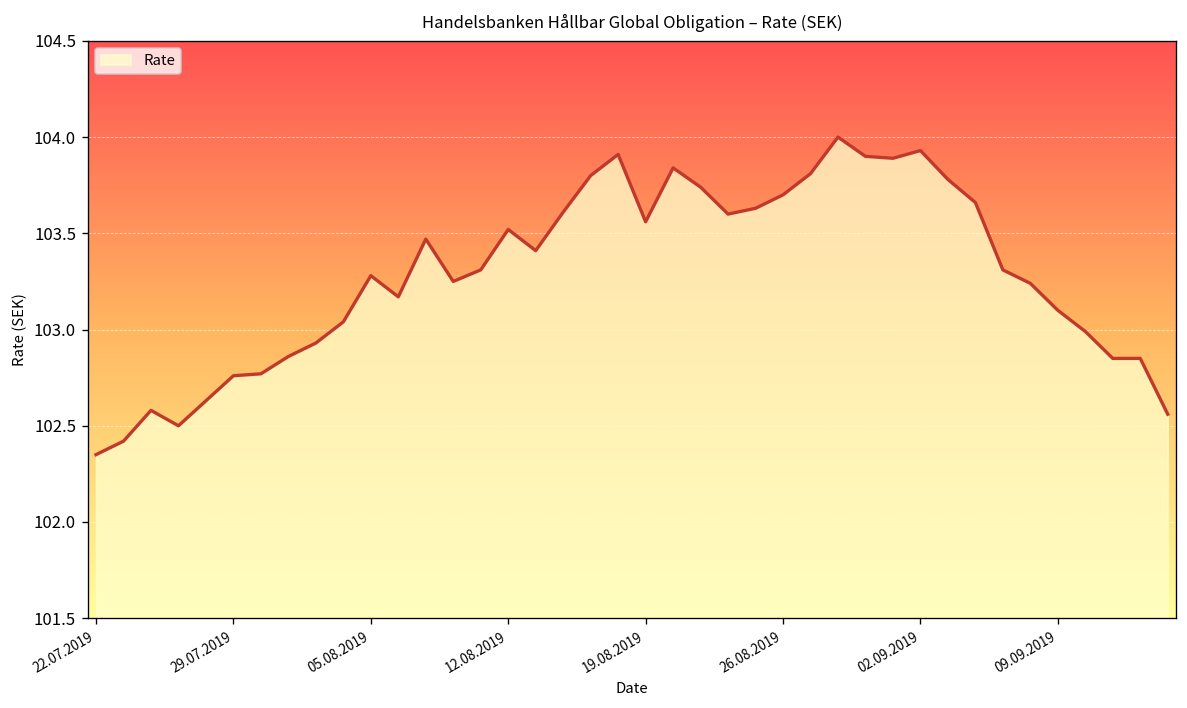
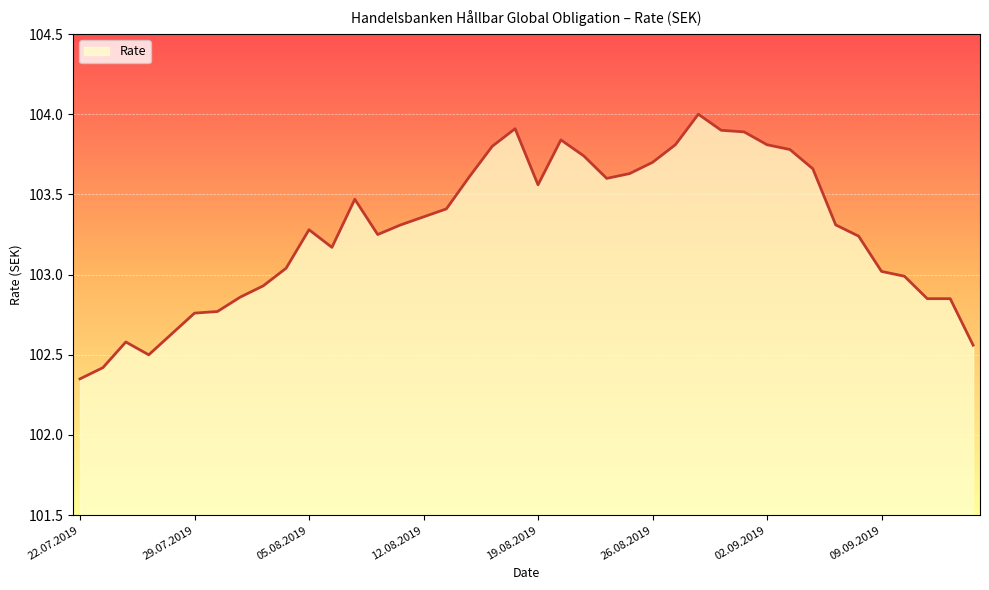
12.08.2019: 103.52 -> 103.36
02.09.2019: 103.93 -> 103.81
09.09.2019: 103.10 -> 103.02
